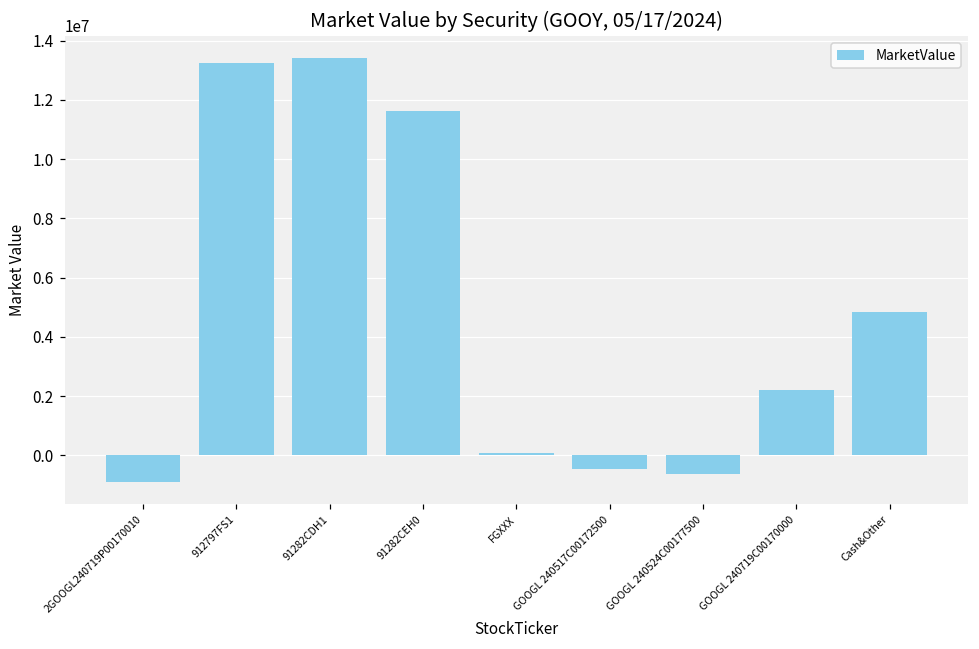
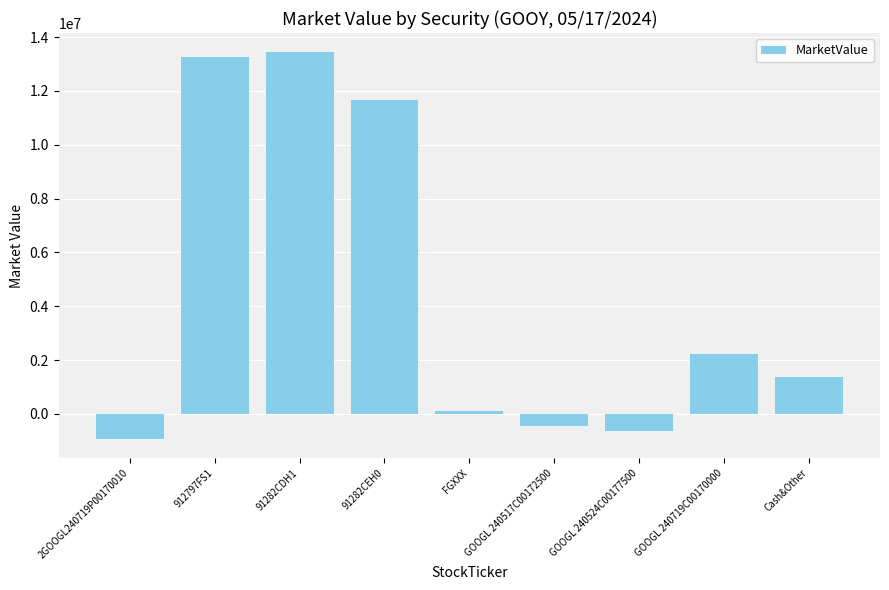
Cash&Other: 4800000 -> 1400000
